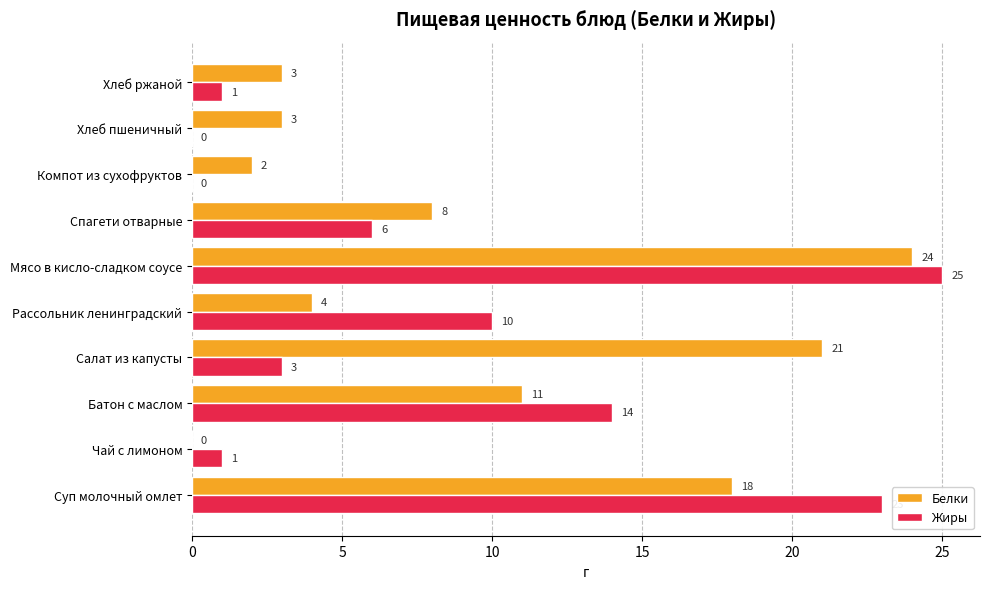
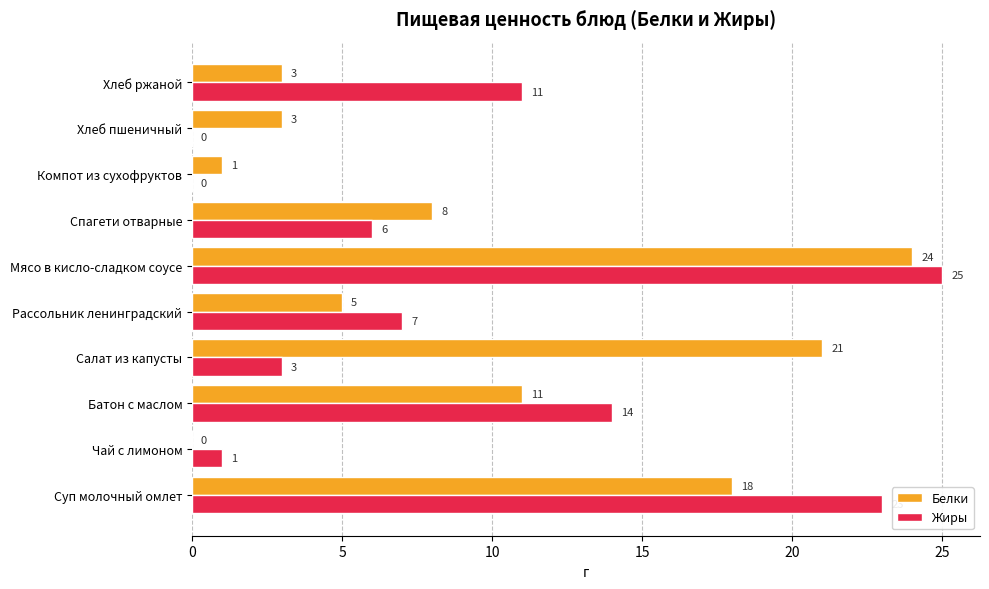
Жиры, Хлеб ржаной: 1 -> 11
Белки, Компот из сухофруктов: 2 -> 1
Белки, Рассольник ленинградский: 4 -> 5
Жиры, Рассольник ленинградский: 10 -> 7
